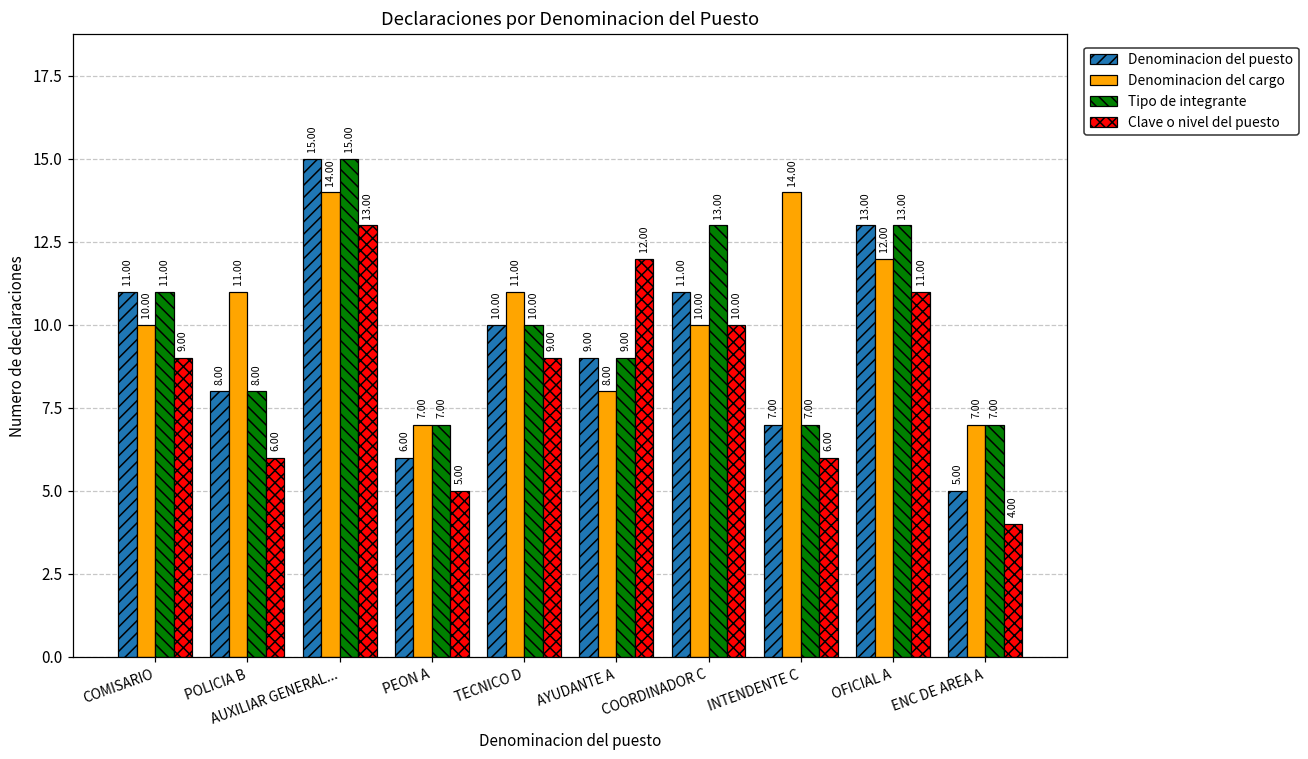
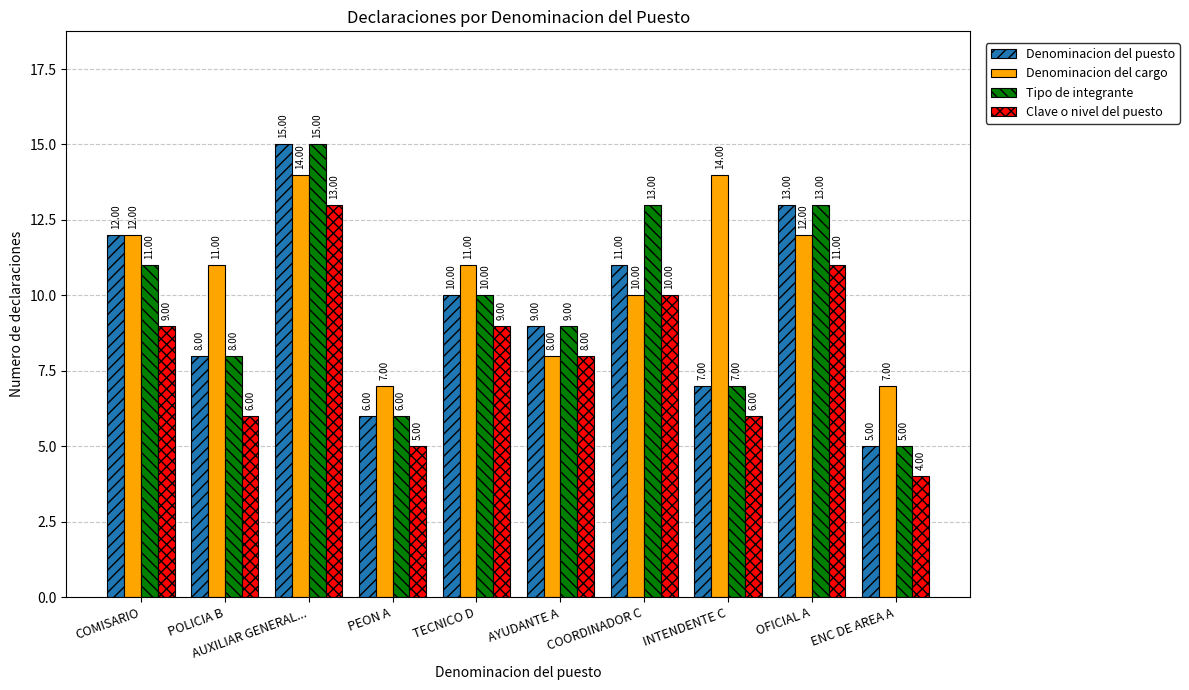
Denominacion del puesto, COMISARIO: 11.00 -> 12.00
Denominacion del cargo, COMISARIO: 10.00 -> 12.00
Tipo de integrante, PEON A: 7.00 -> 6.00
Clave o nivel del puesto, AYUDANTE A: 12.00 -> 8.00
Tipo de integrante, ENC DE AREA A: 7.00 -> 5.00
